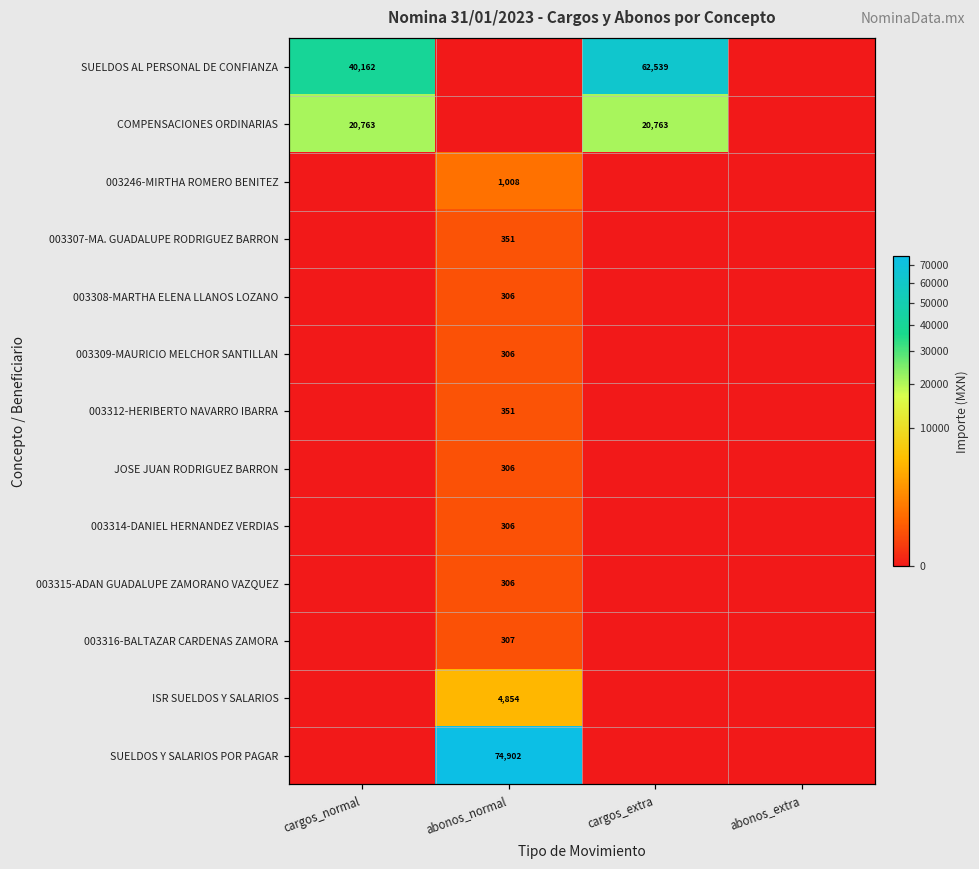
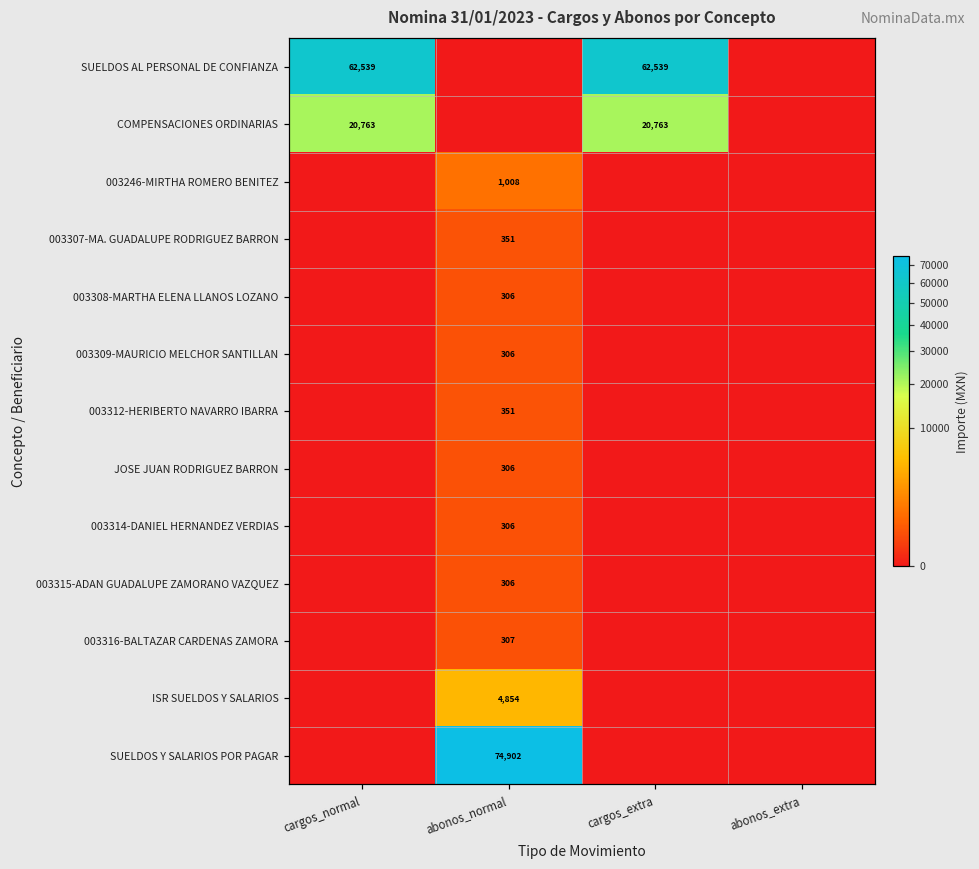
SUELDOS AL PERSONAL DE CONFIANZA, cargos_normal: 40,162 -> 62,539
